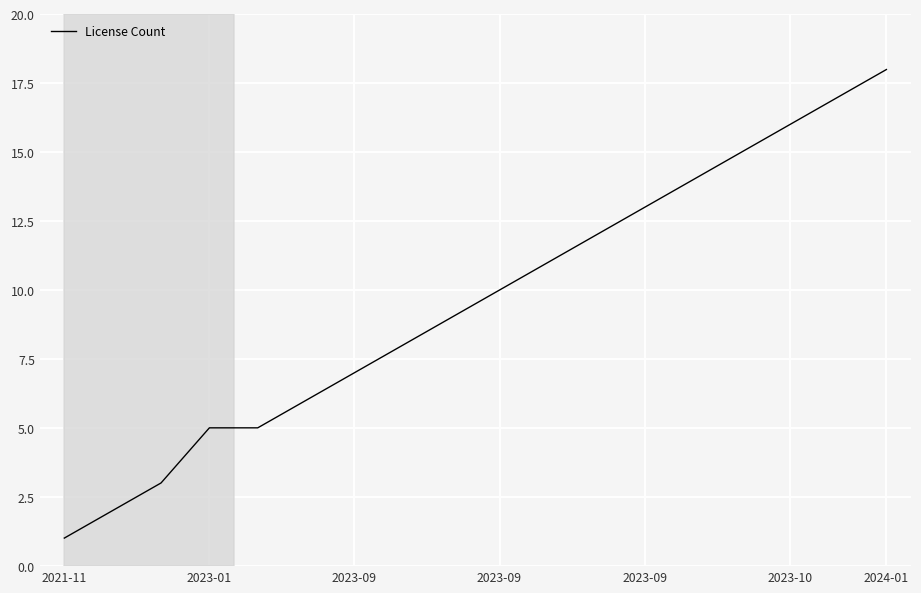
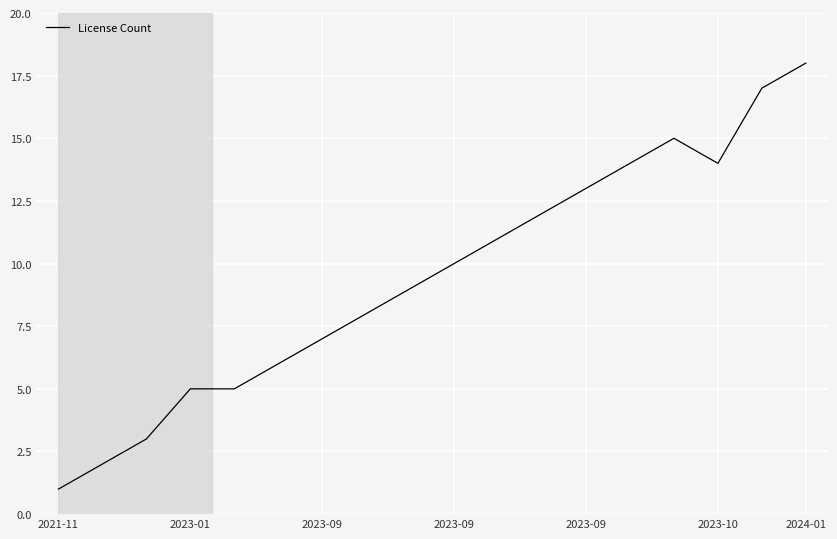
2023-10: 16 -> 14
